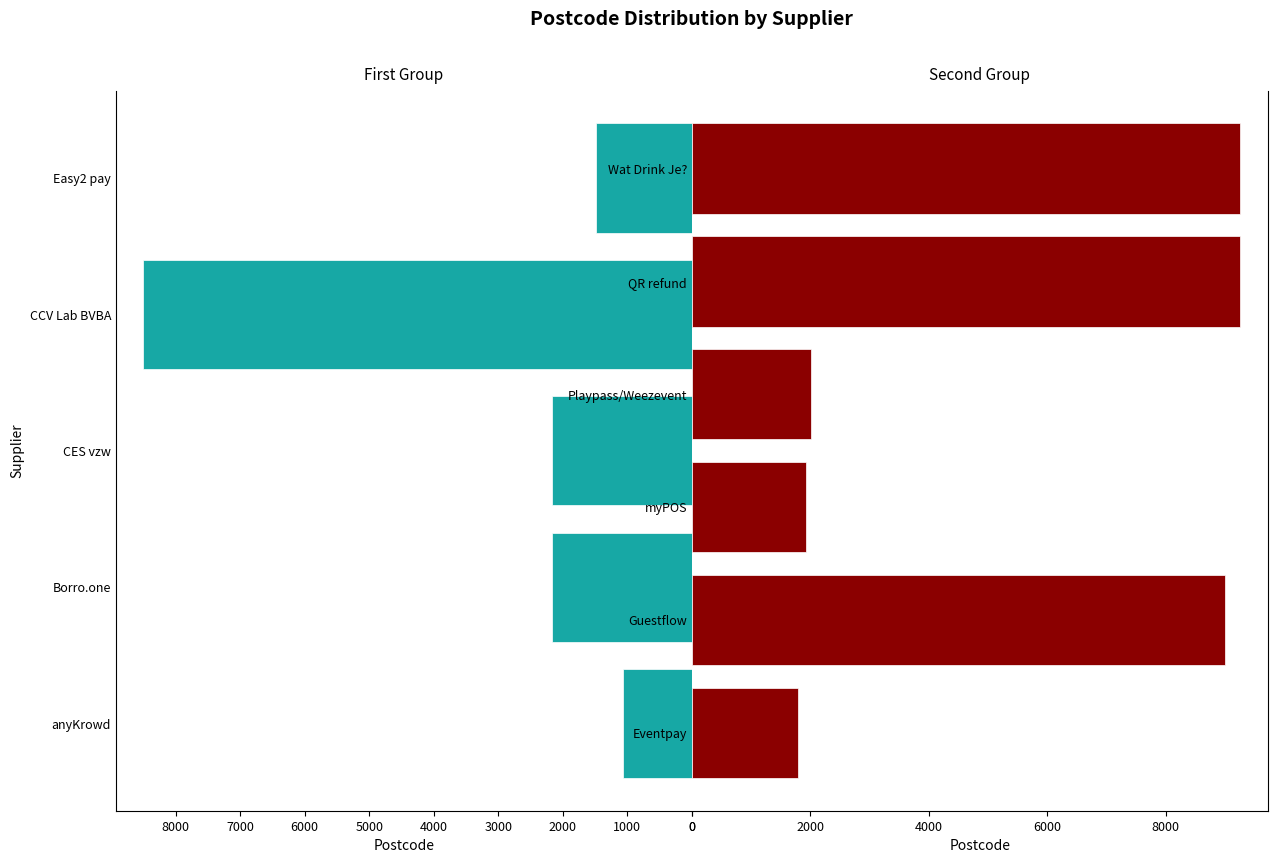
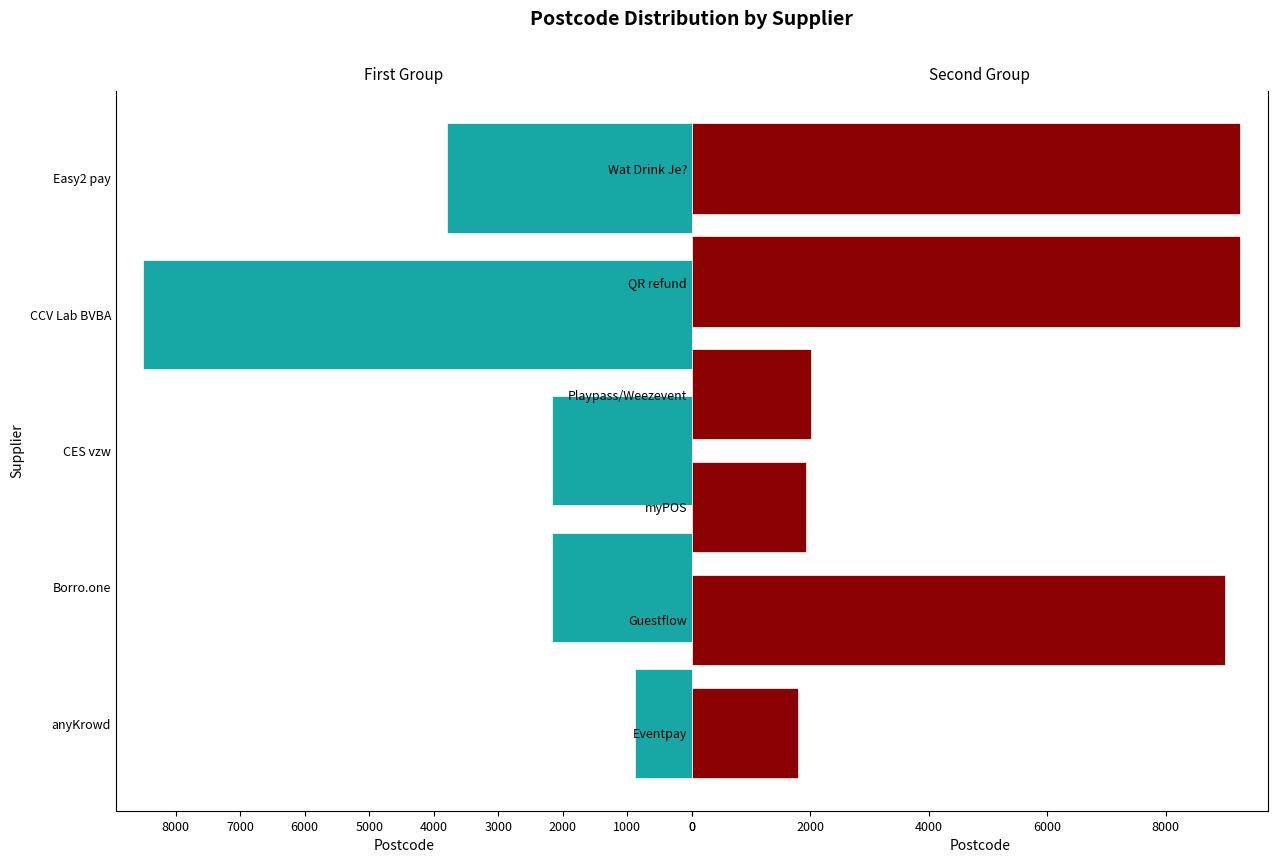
First Group, Easy2 pay: 1500 -> 3800
First Group, anyKrowd: 1100 -> 900
